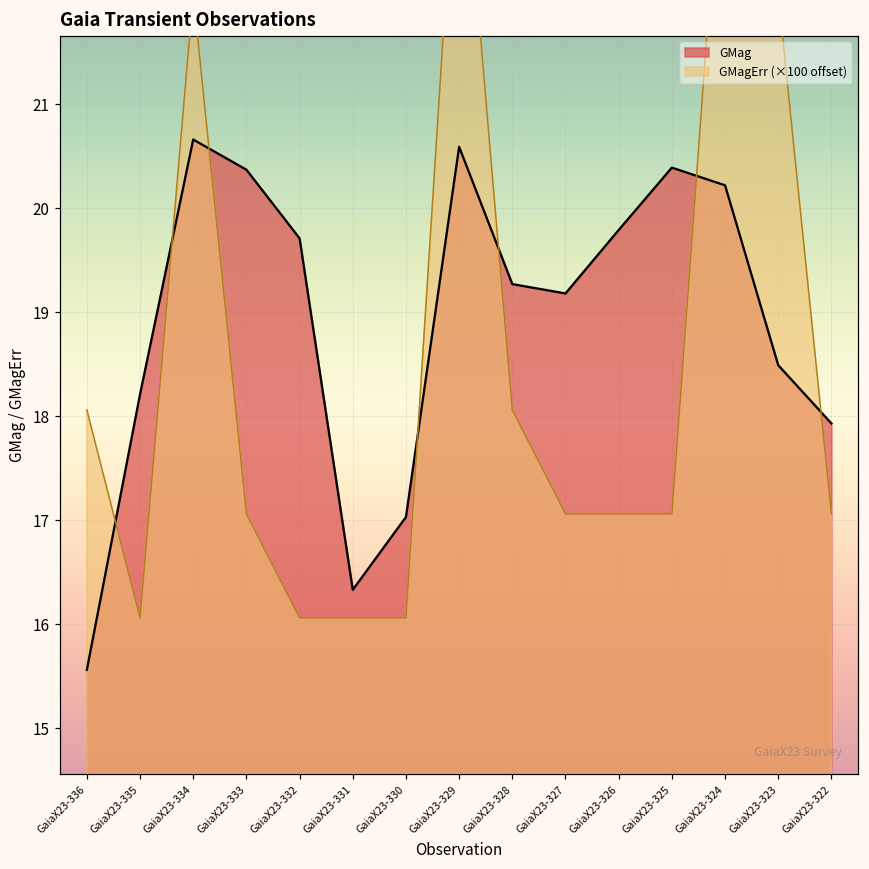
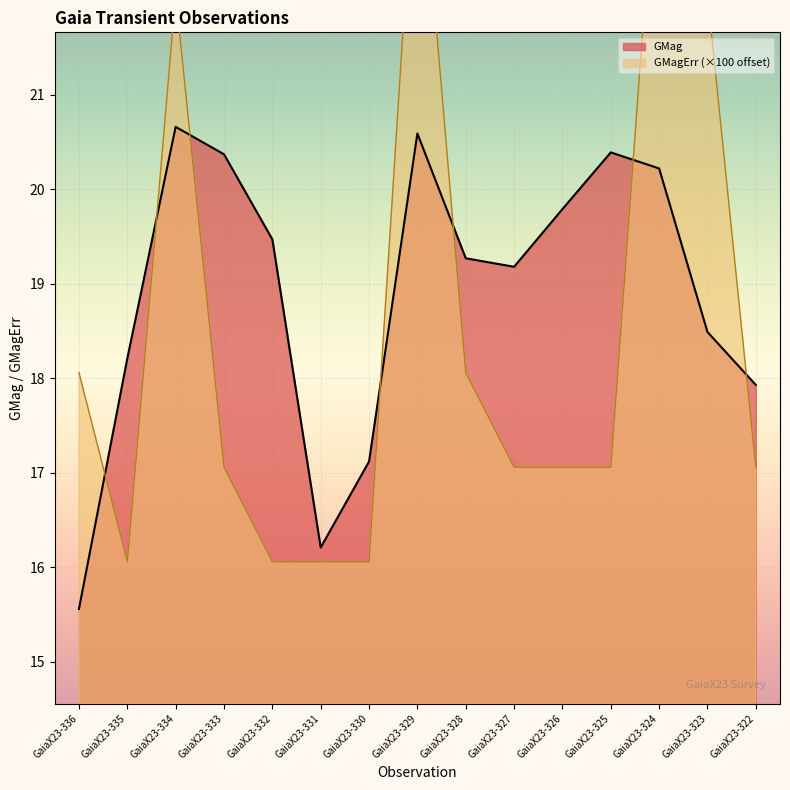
GMag, GaiaX23-332: 19.7 -> 19.5
GMag, GaiaX23-331: 16.3 -> 16.2
GMag, GaiaX23-330: 17.0 -> 17.1
